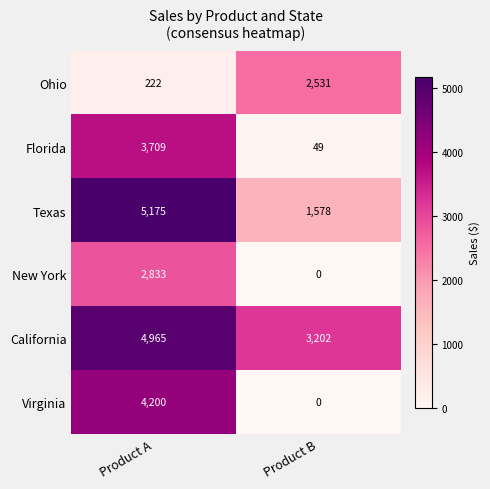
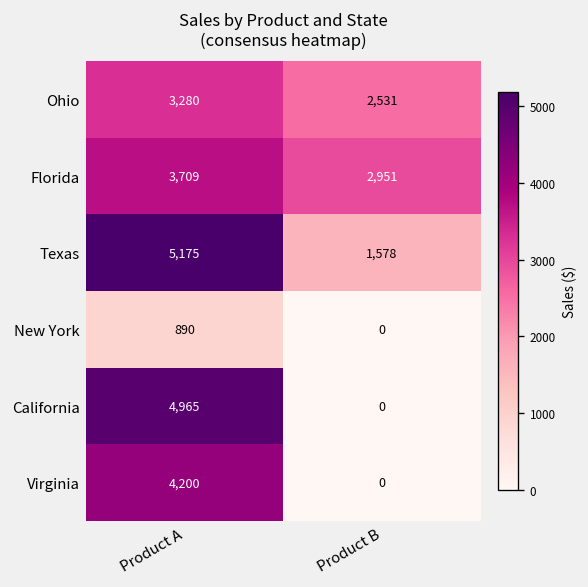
Ohio, Product A: 222 -> 3,280
Florida, Product B: 49 -> 2,951
New York, Product A: 2,833 -> 890
California, Product B: 3,202 -> 0
